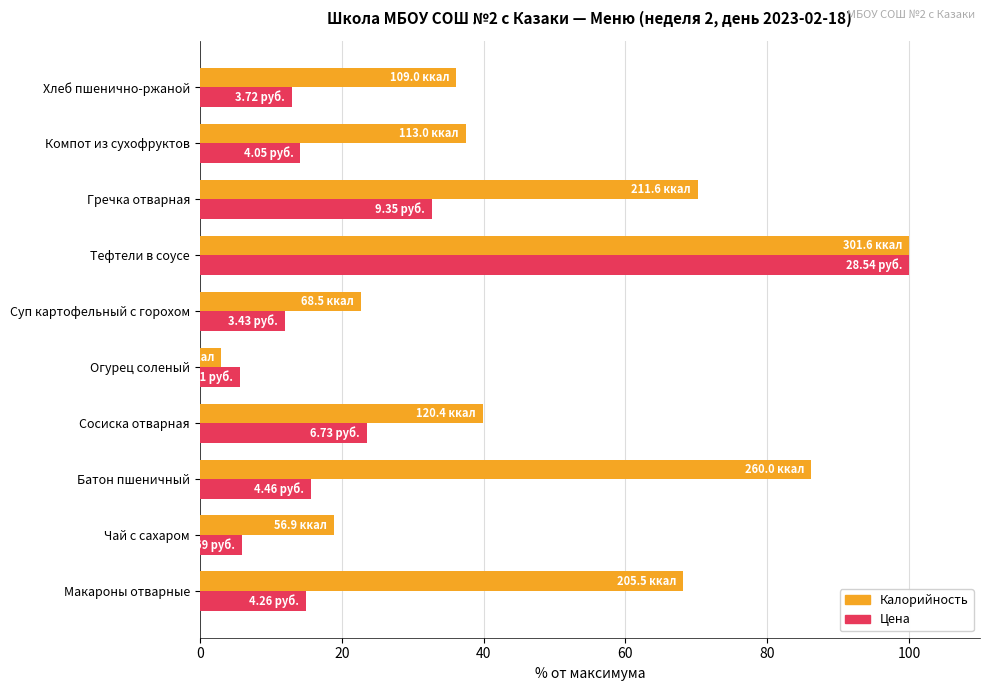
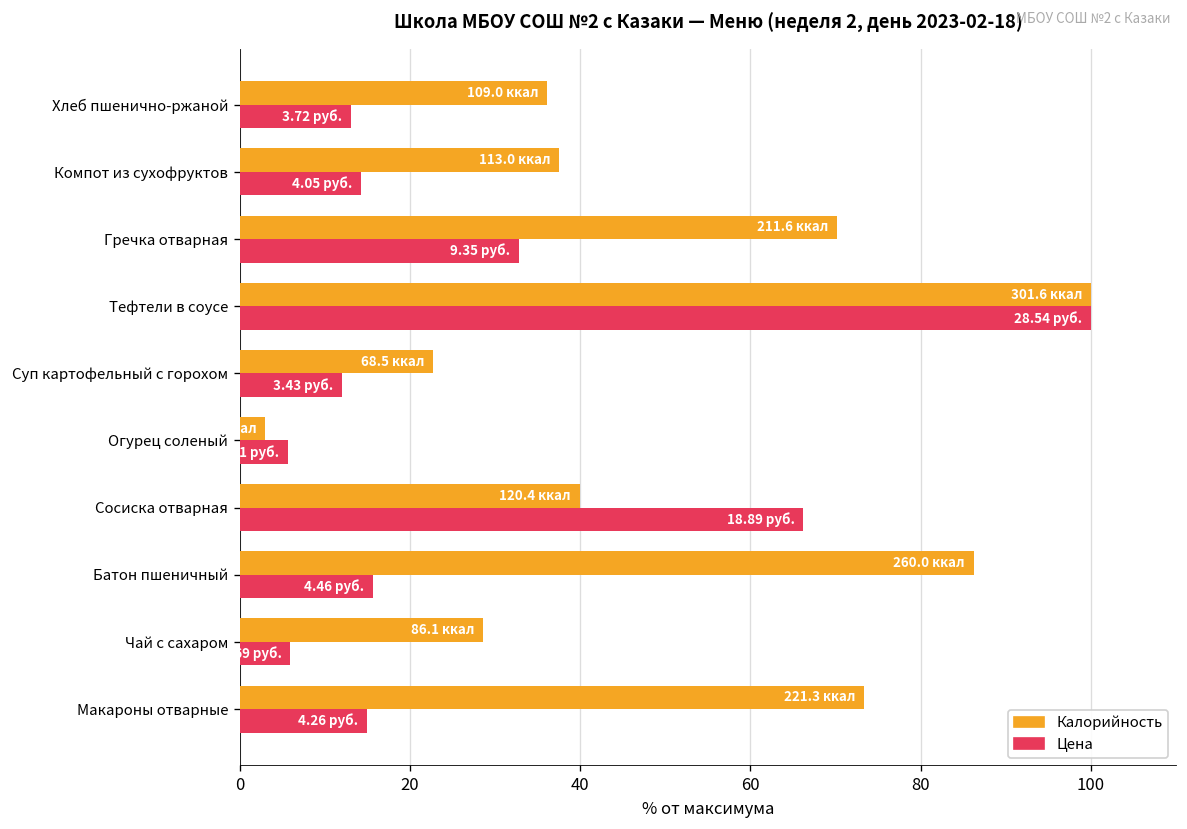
Цена, Сосиска отварная: 6.73 -> 18.89
Калорийность, Чай с сахаром: 56.9 -> 86.1
Калорийность, Макароны отварные: 205.5 -> 221.3
